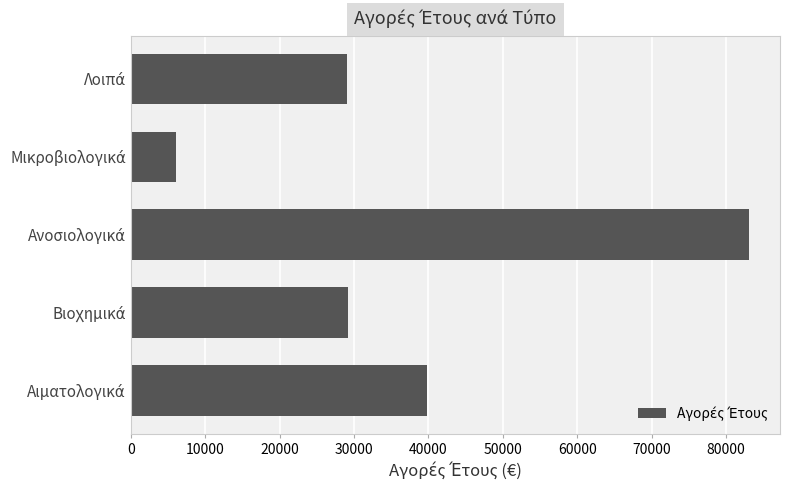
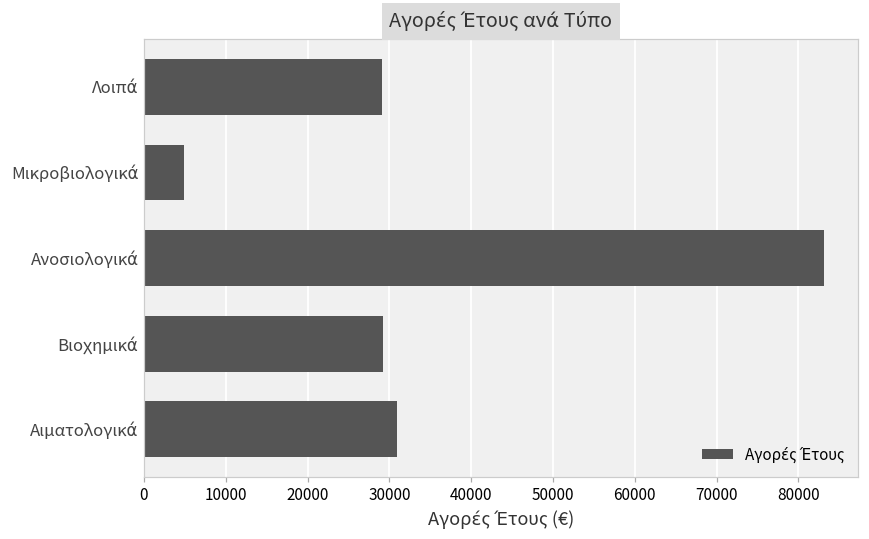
Μικροβιολογικά: 6000 -> 5000
Αιματολογικά: 40000 -> 31000
